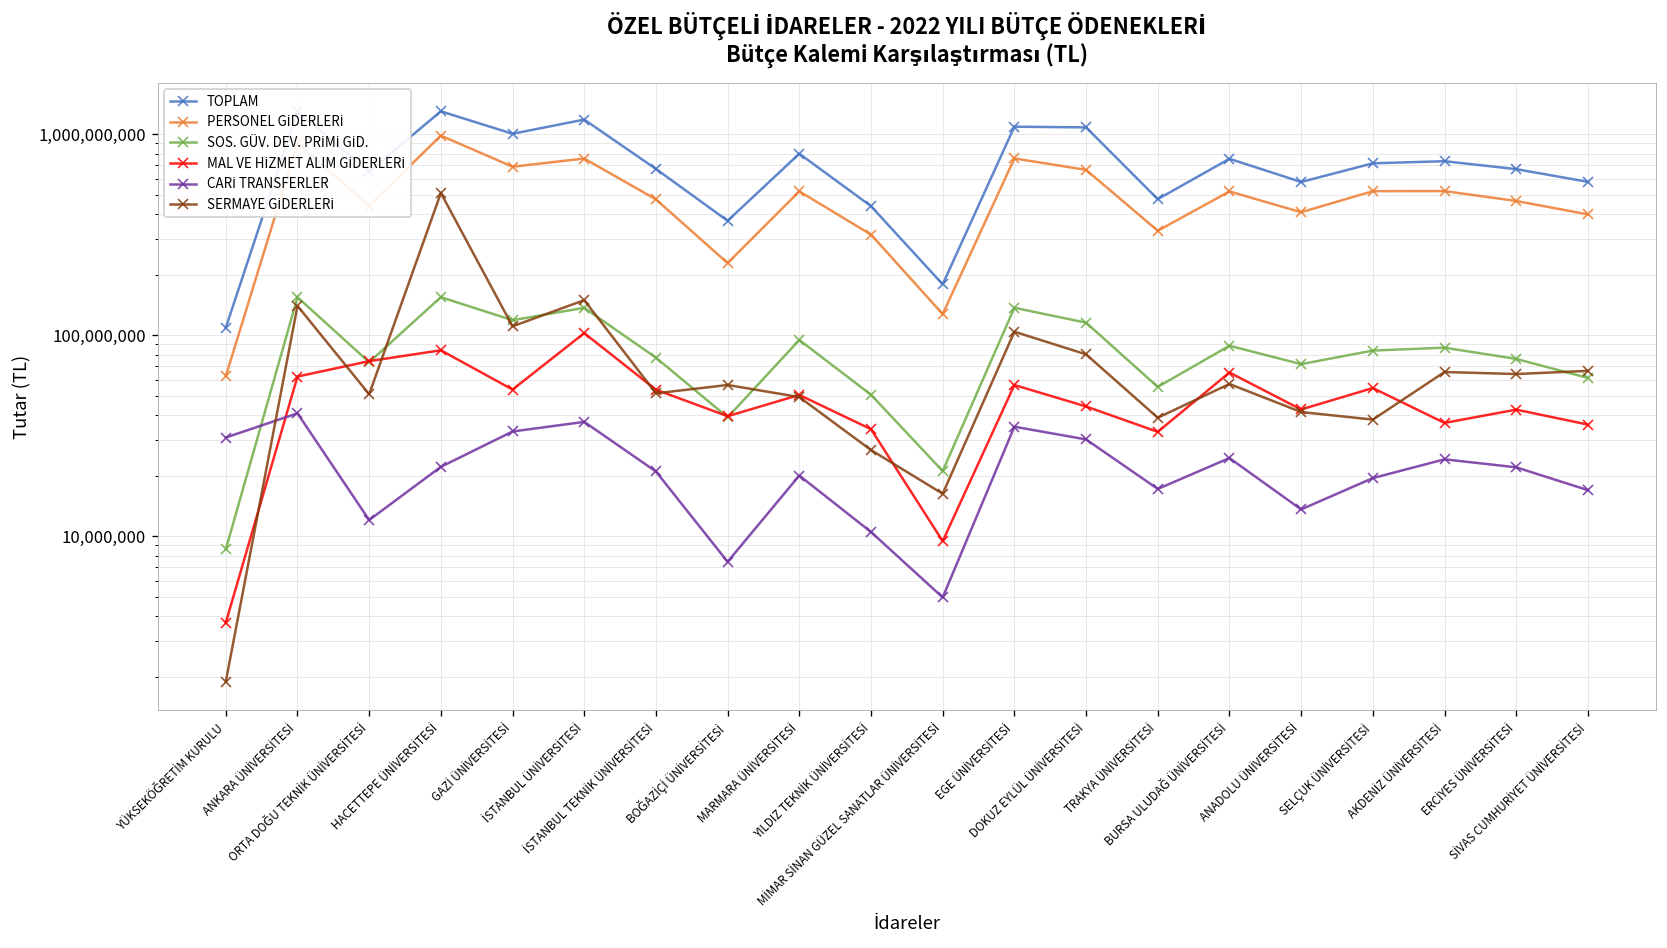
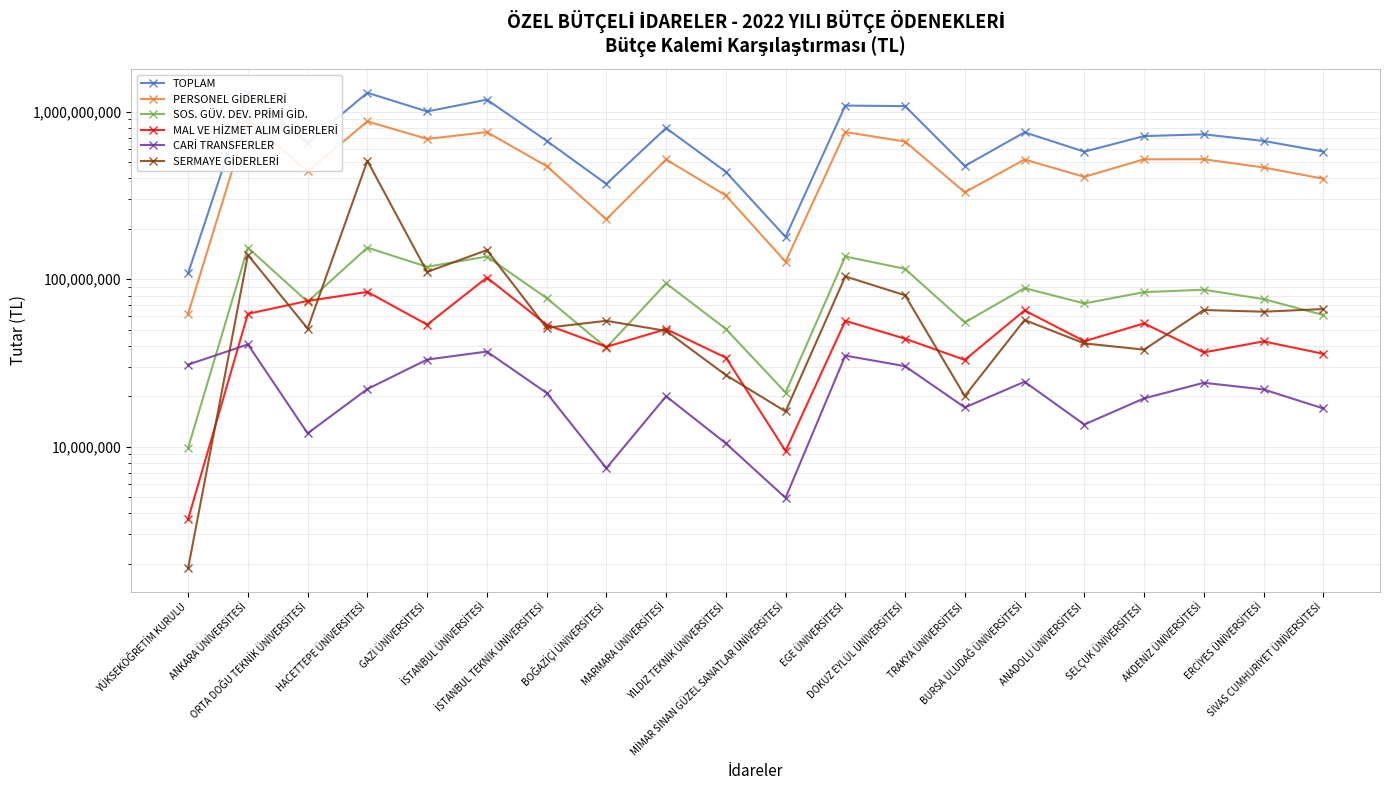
SOS. GÜV. DEV. PRİMİ GİD., YÜKSEKÖĞRETİM KURULU: 9,000,000 -> 10,000,000
PERSONEL GİDERLERİ, HACETTEPE ÜNİVERSİTESİ: 1,000,000,000 -> 900,000,000
SERMAYE GİDERLERİ, TRAKYA ÜNİVERSİTESİ: 39,000,000 -> 20,000,000
